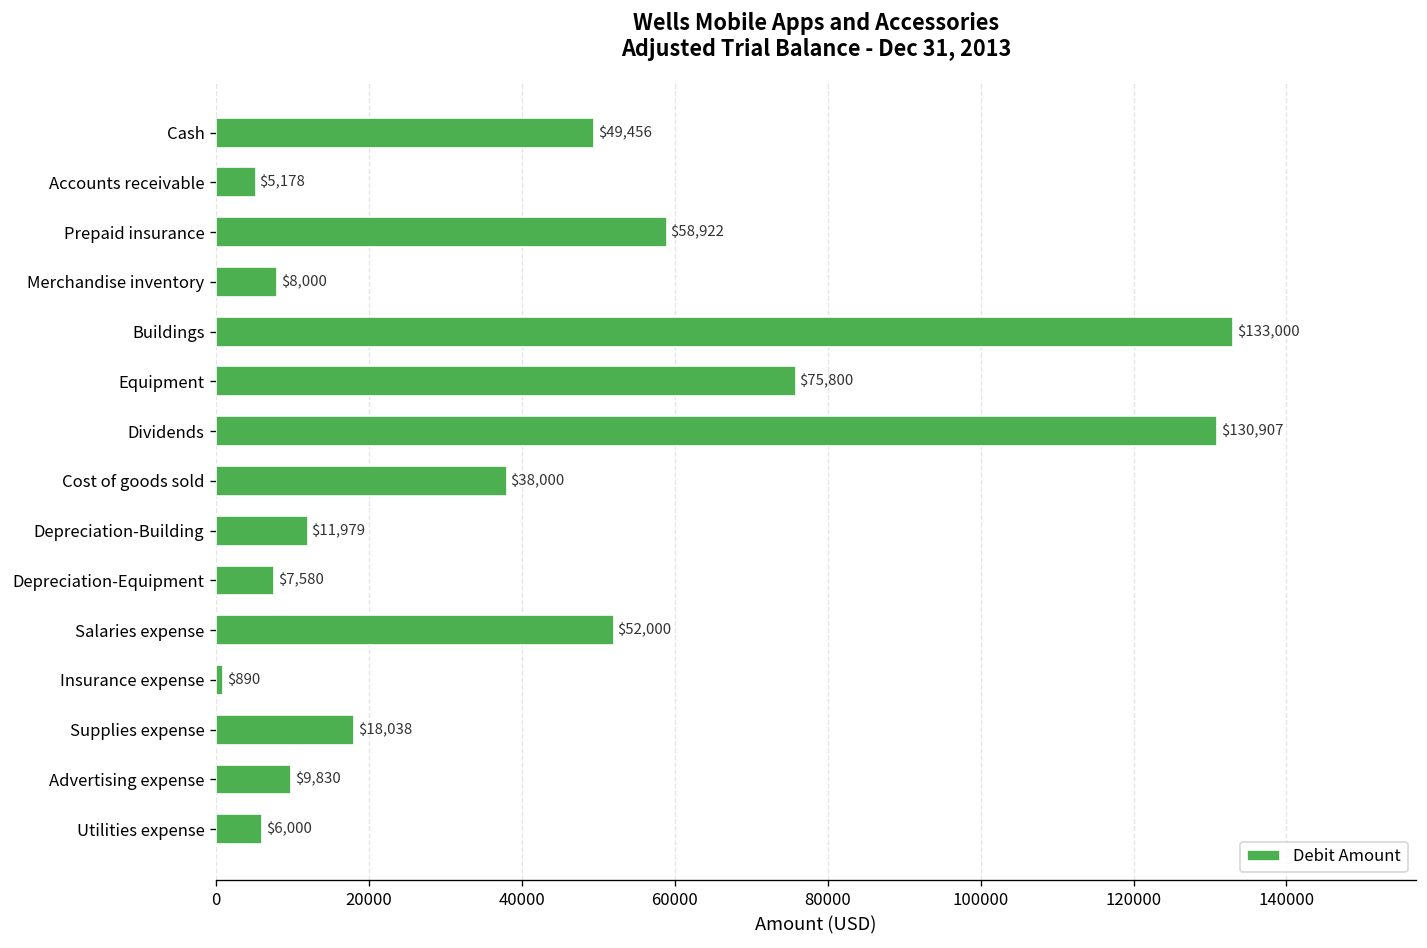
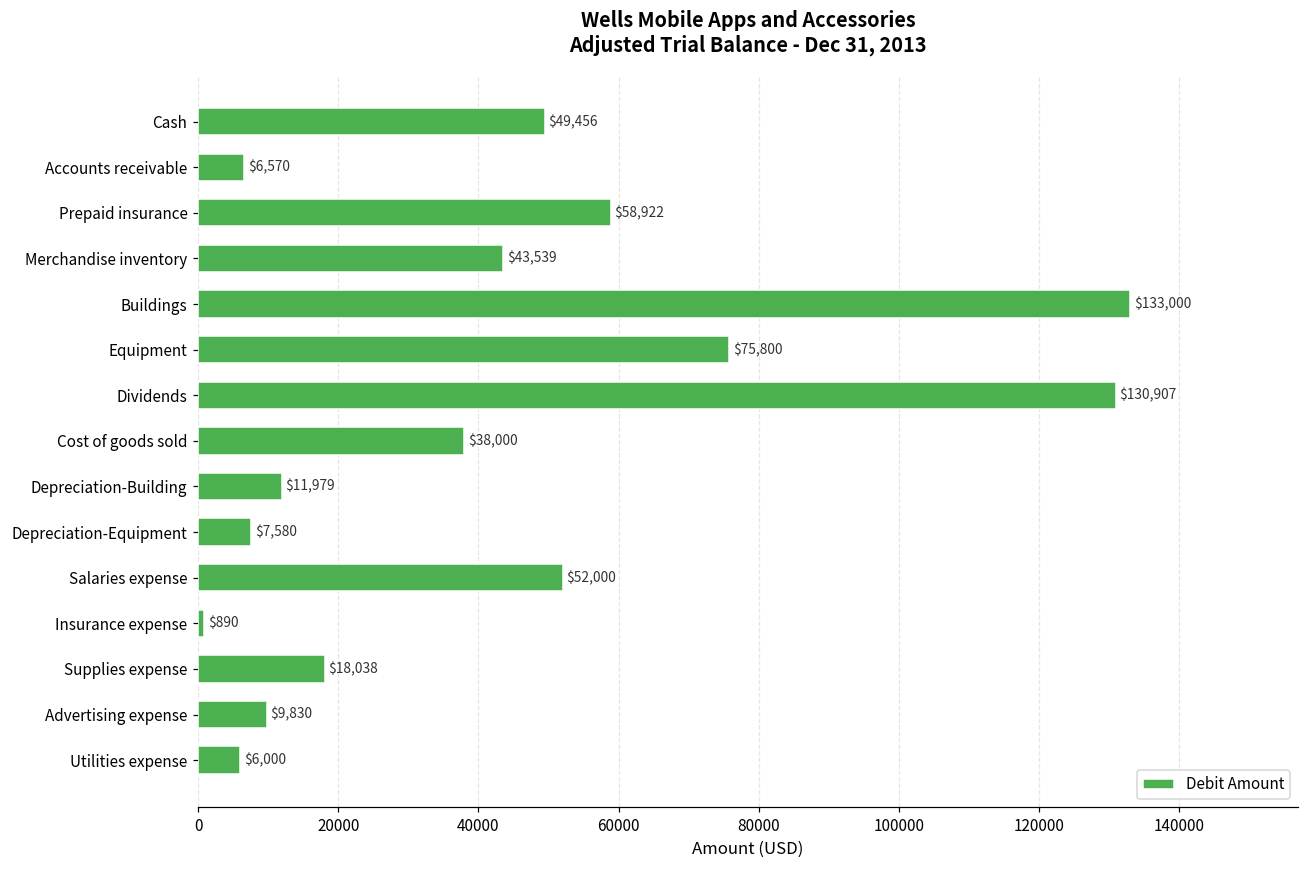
Accounts receivable: $5,178 -> $6,570
Merchandise inventory: $8,000 -> $43,539
